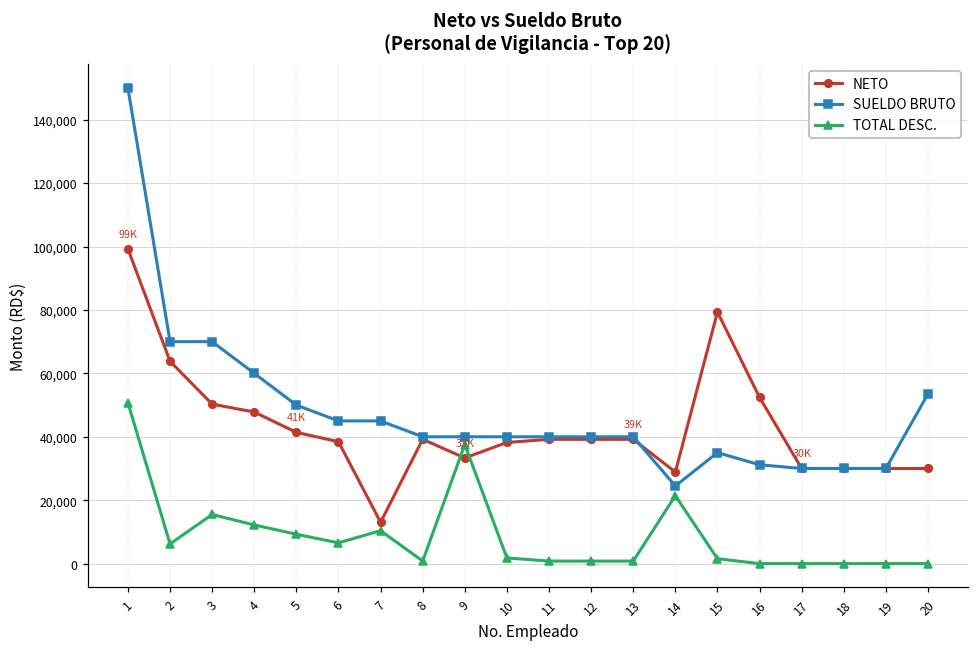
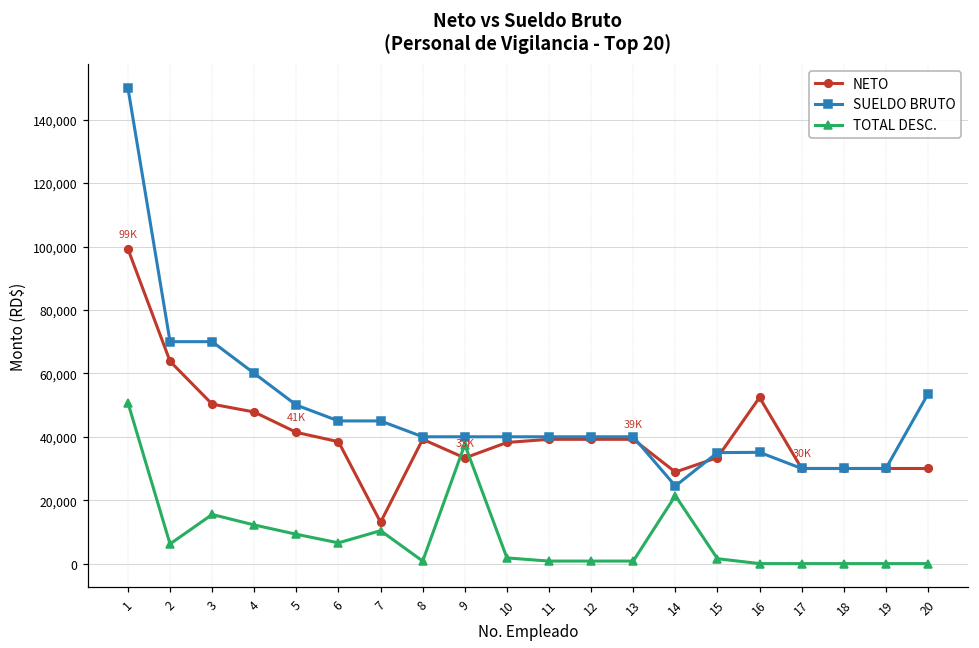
NETO, 15: 79,000 -> 33,000
SUELDO BRUTO, 16: 31,000 -> 35,000
